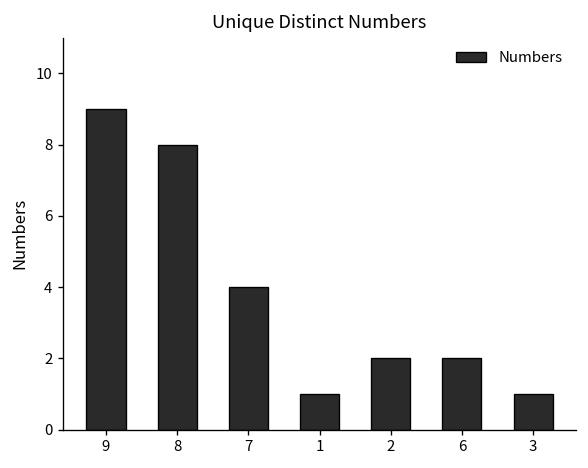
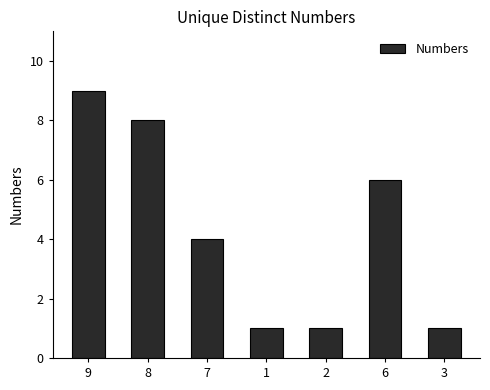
2: 2 -> 1
6: 2 -> 6
